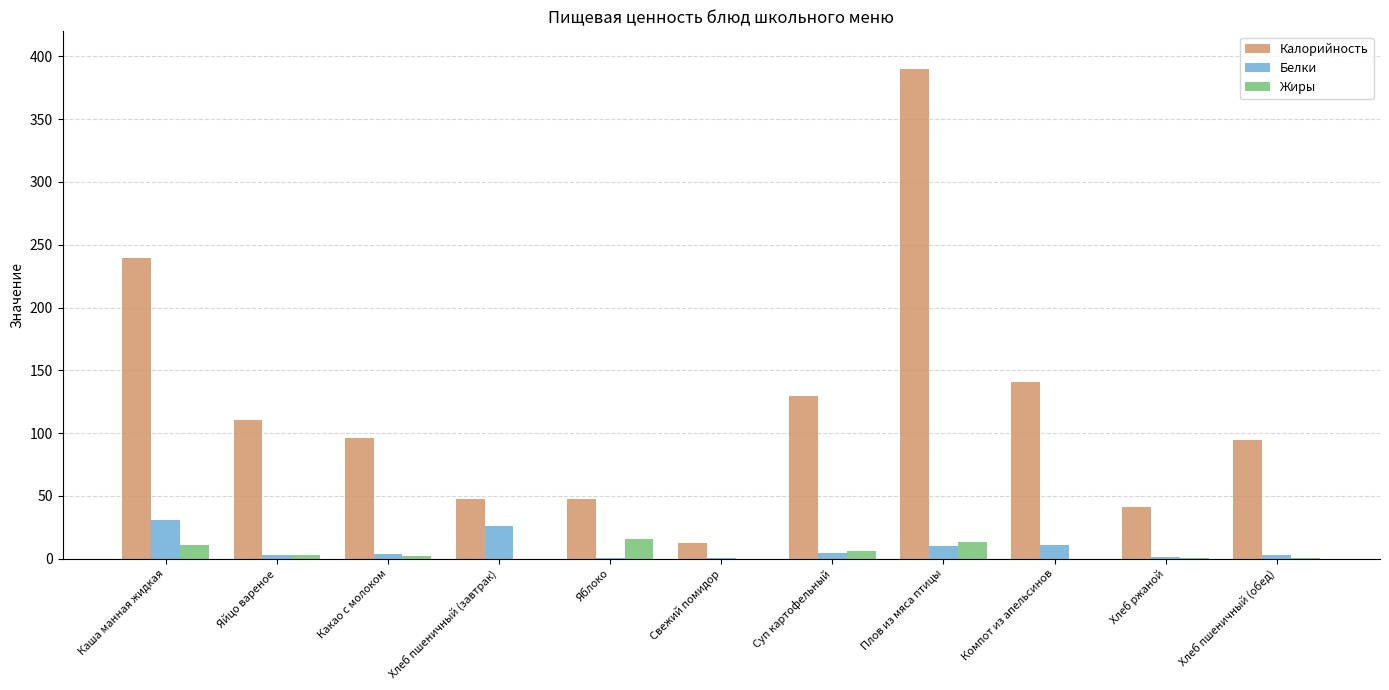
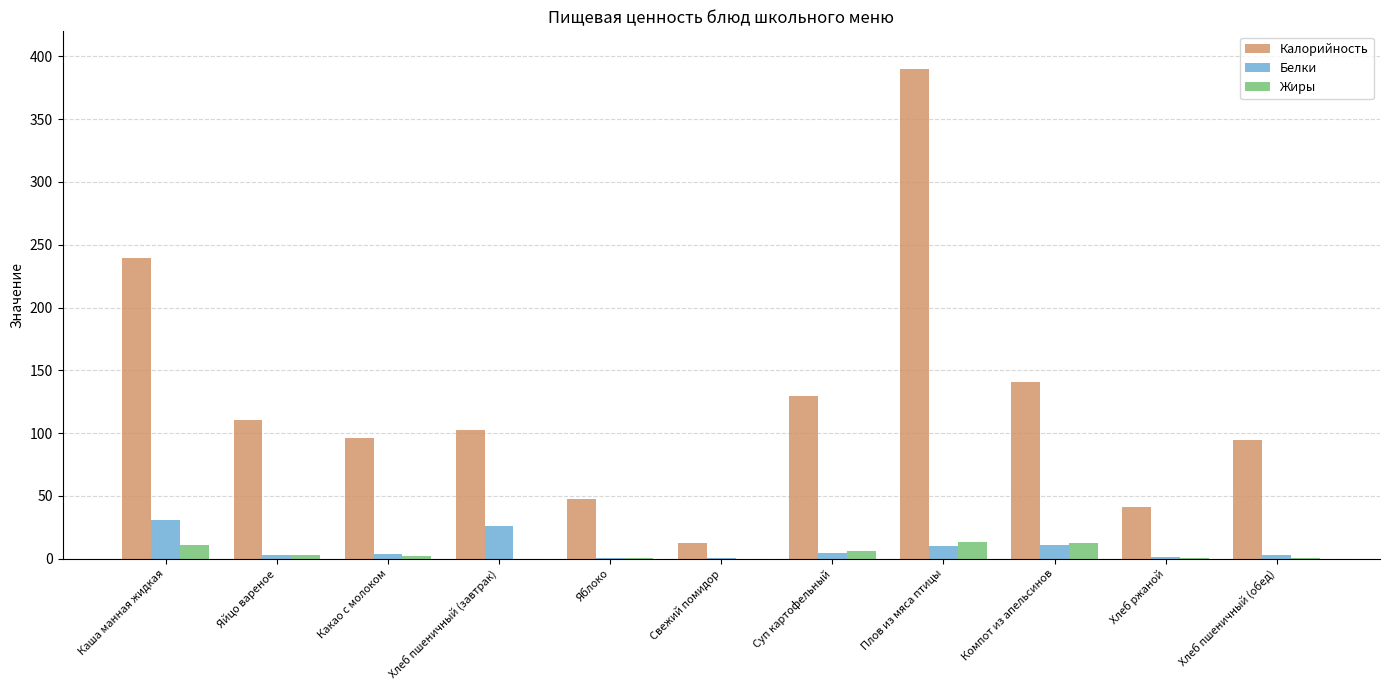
Калорийность, Хлеб пшеничный (завтрак): 47 -> 102
Жиры, Яблоко: 15 -> 0
Жиры, Компот из апельсинов: 0 -> 13
